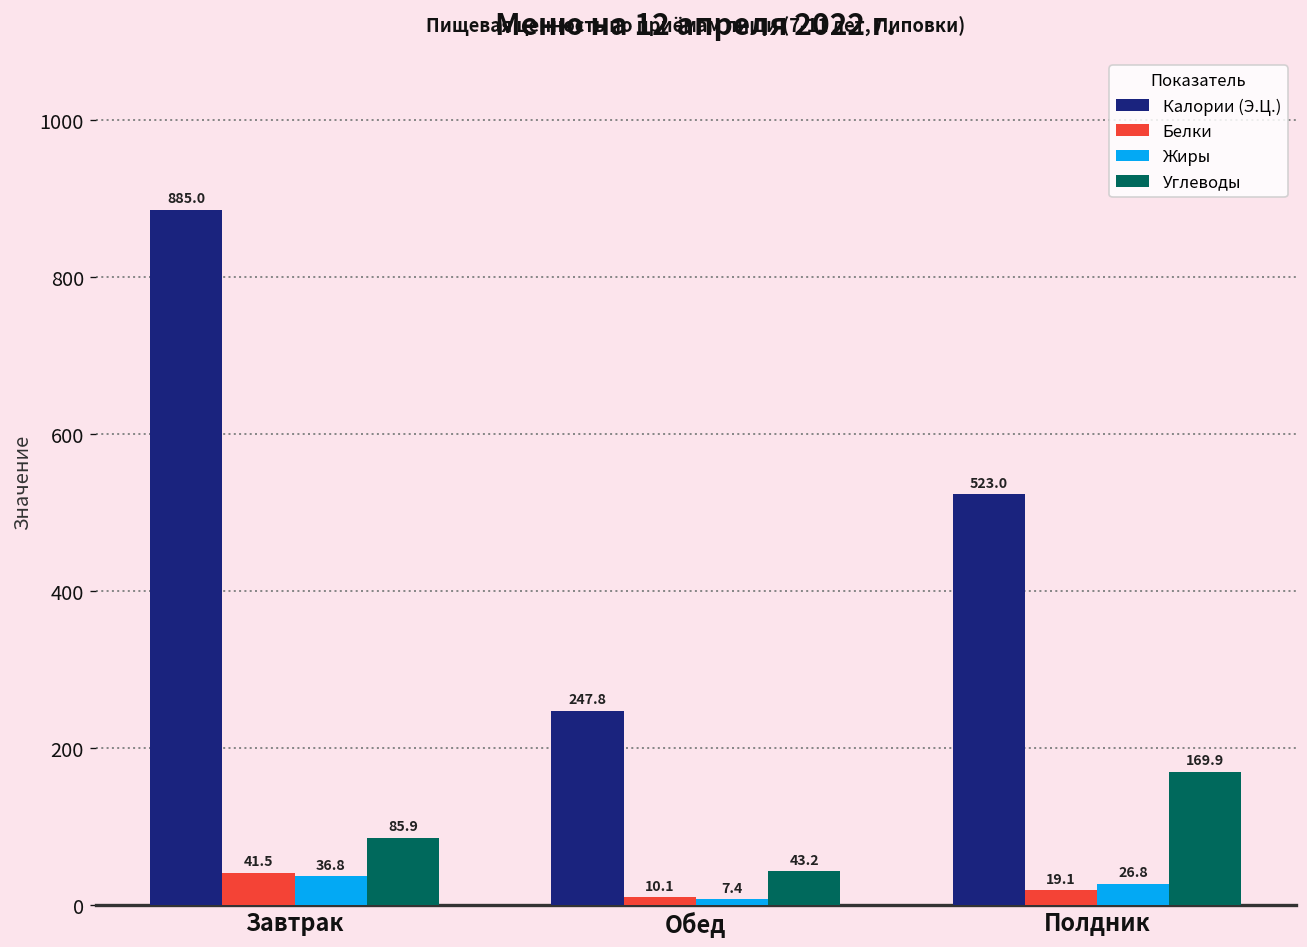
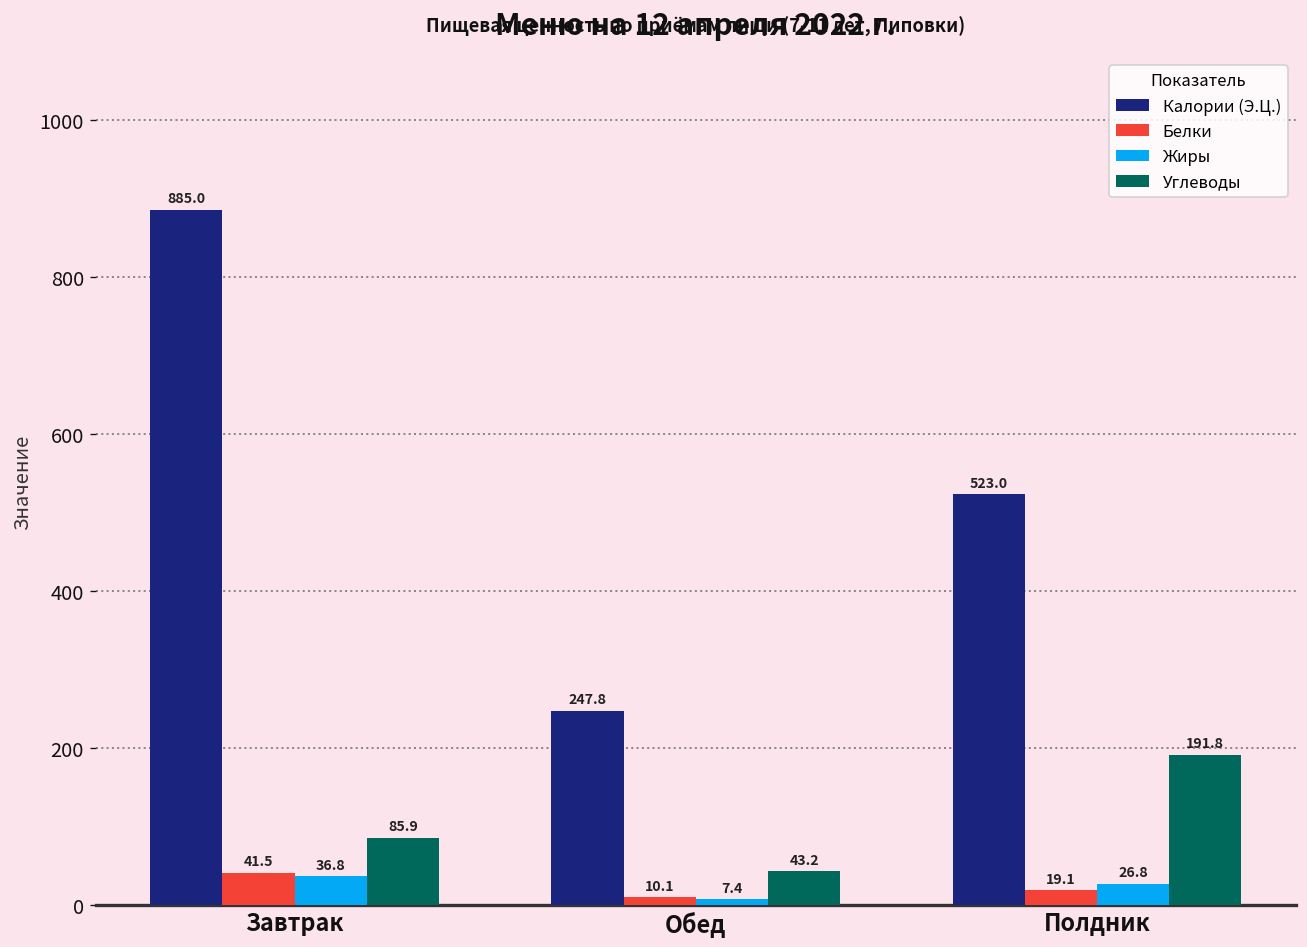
Углеводы, Полдник: 169.9 -> 191.8
